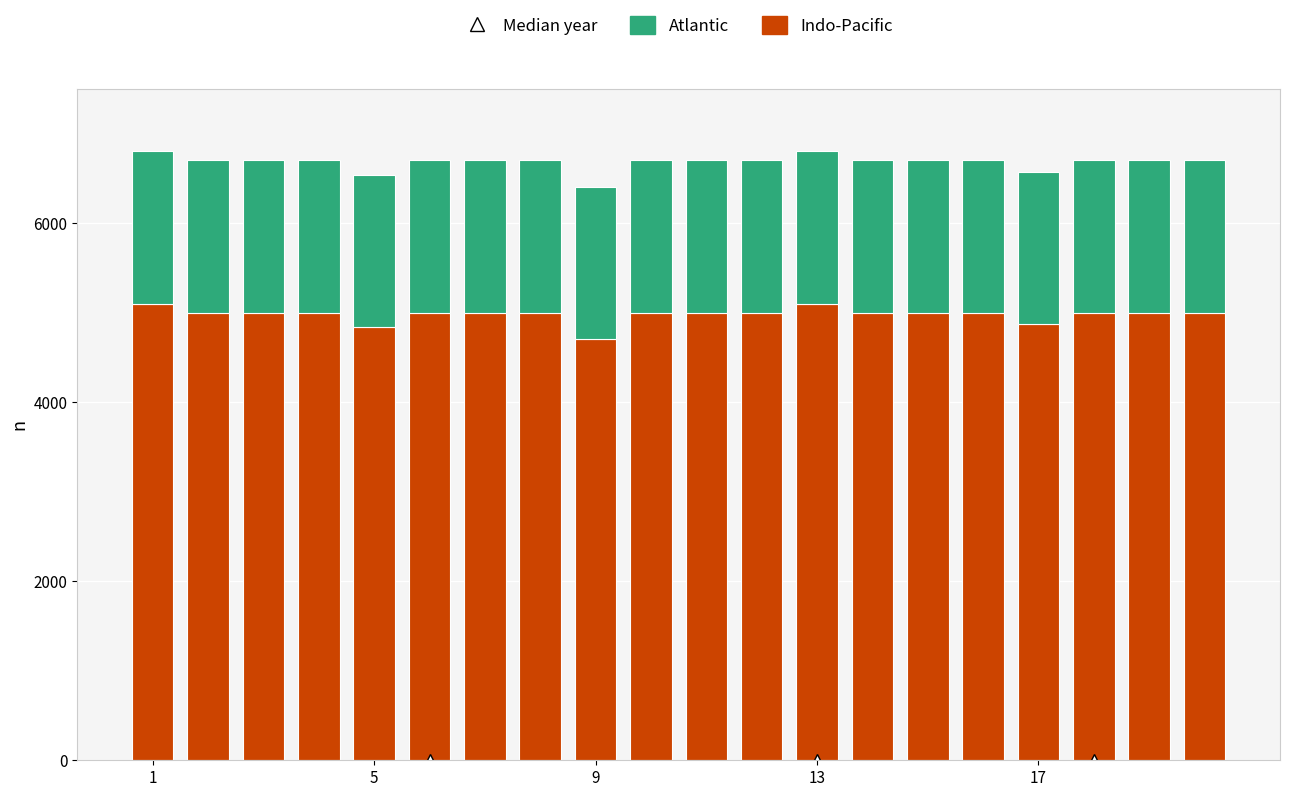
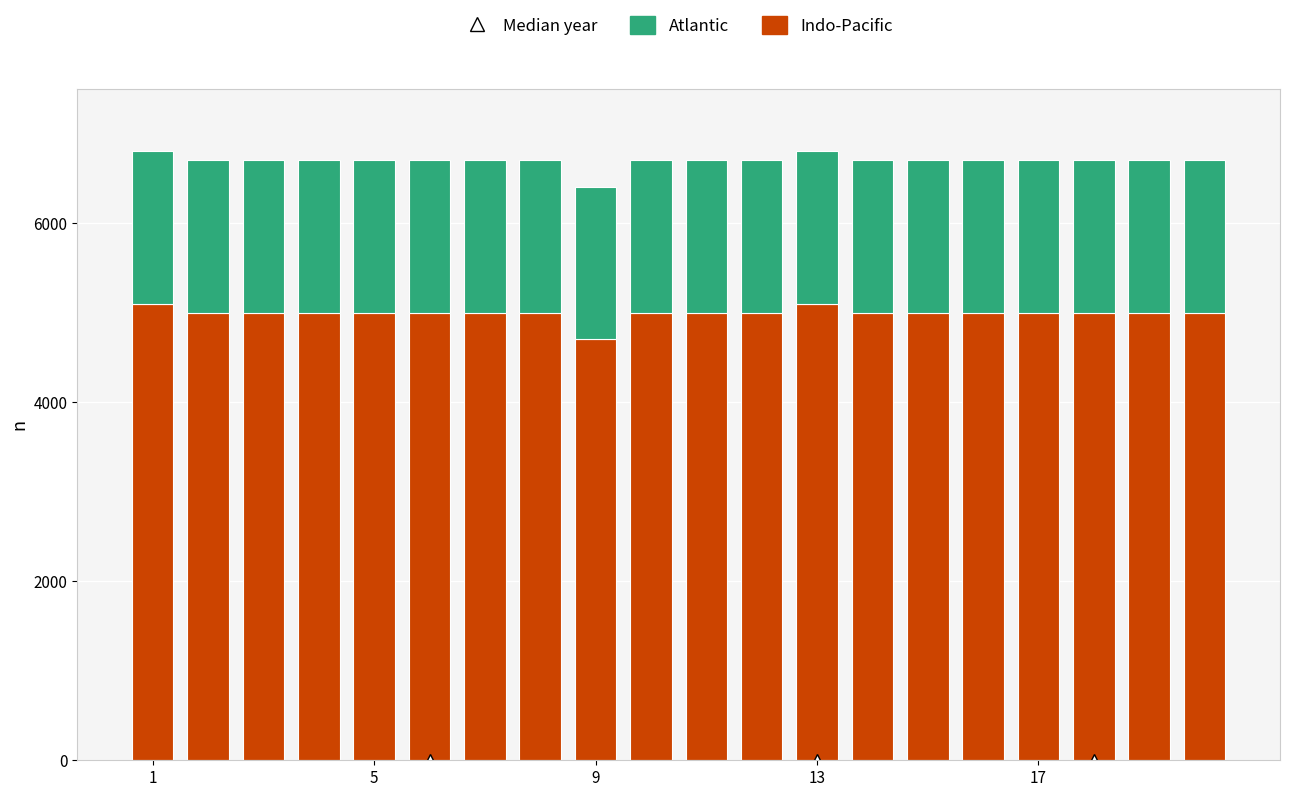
Indo-Pacific, 5: 4800 -> 5000
Indo-Pacific, 17: 4900 -> 5000
